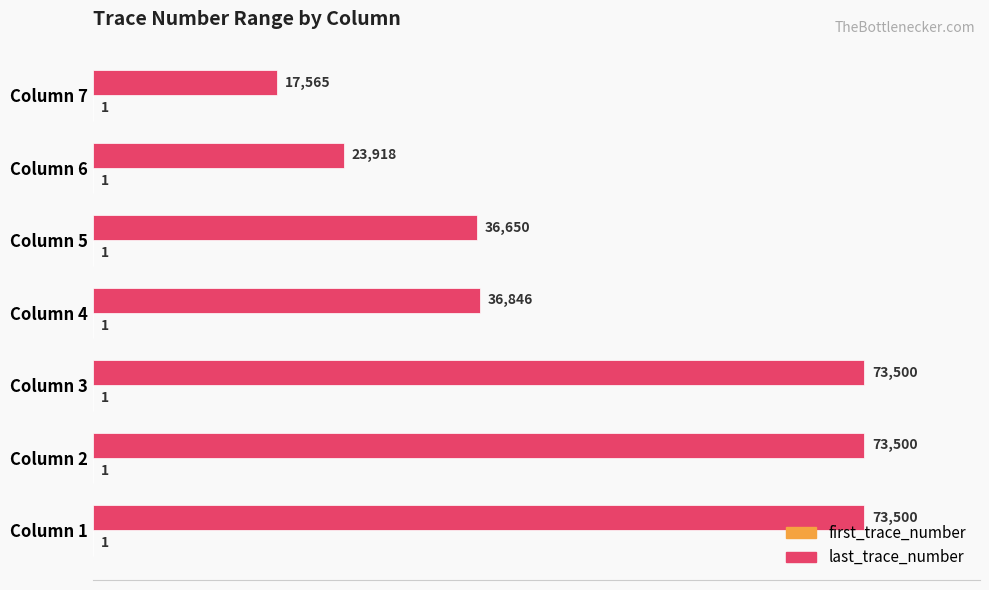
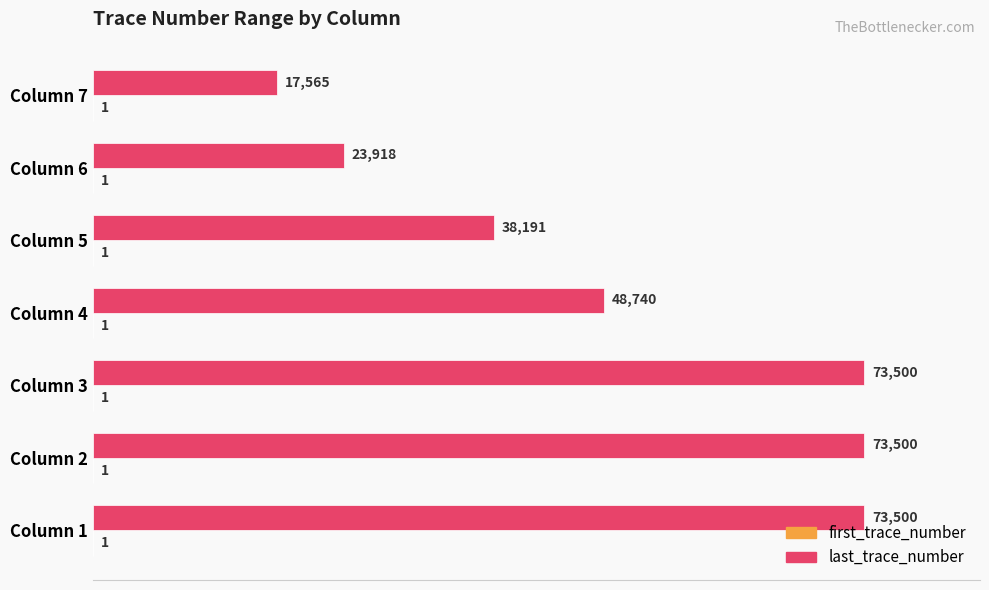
last_trace_number, Column 5: 36,650 -> 38,191
last_trace_number, Column 4: 36,846 -> 48,740
